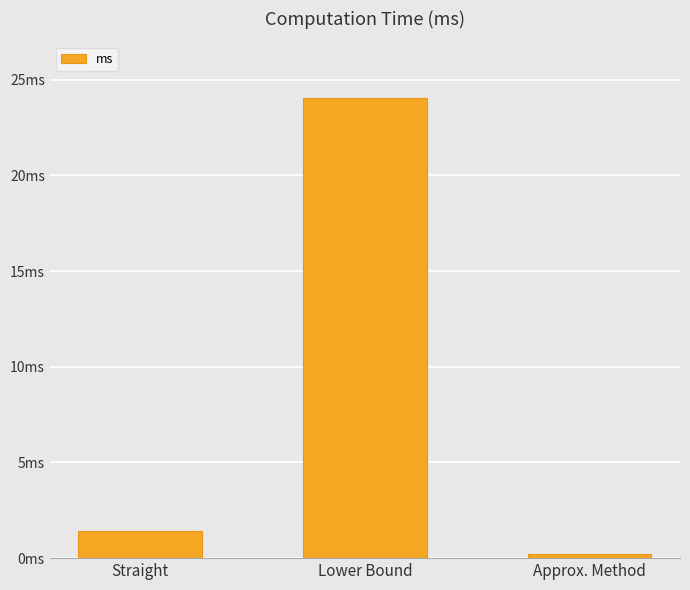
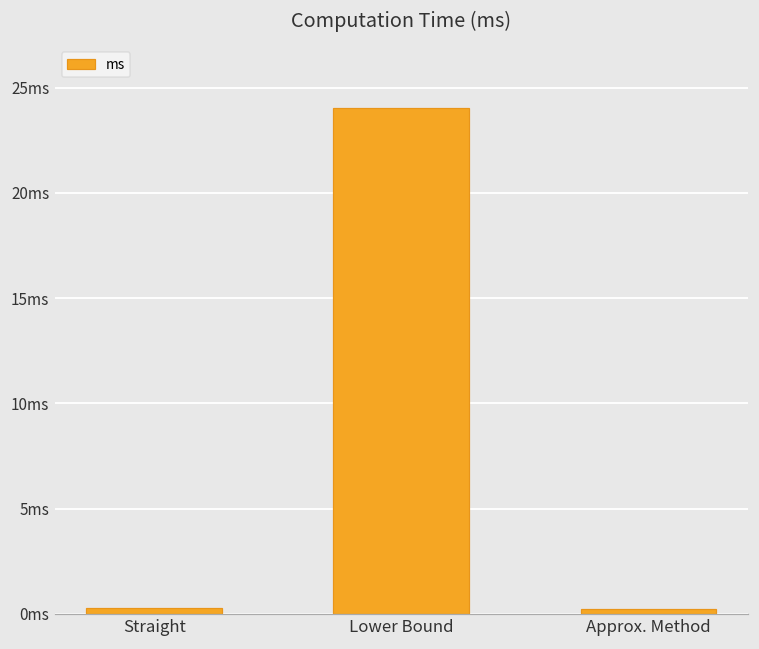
Straight: 1.4ms -> 0.3ms
